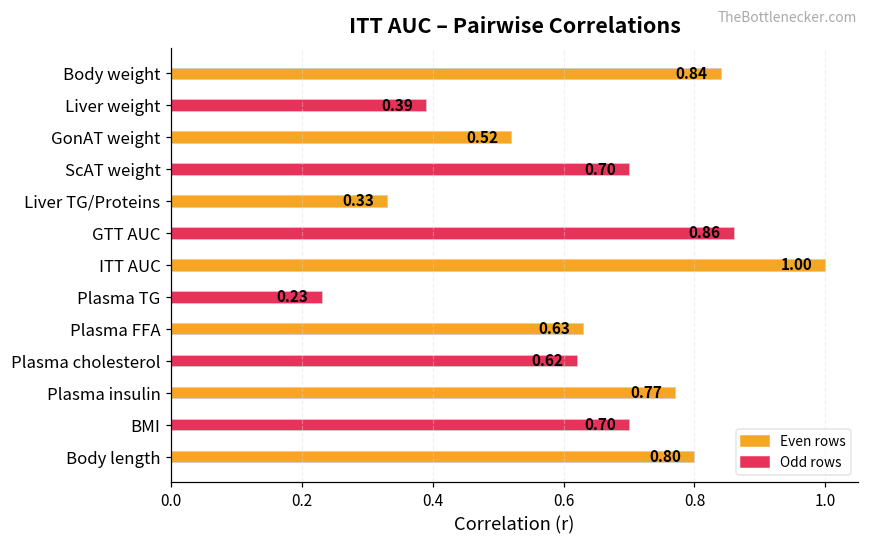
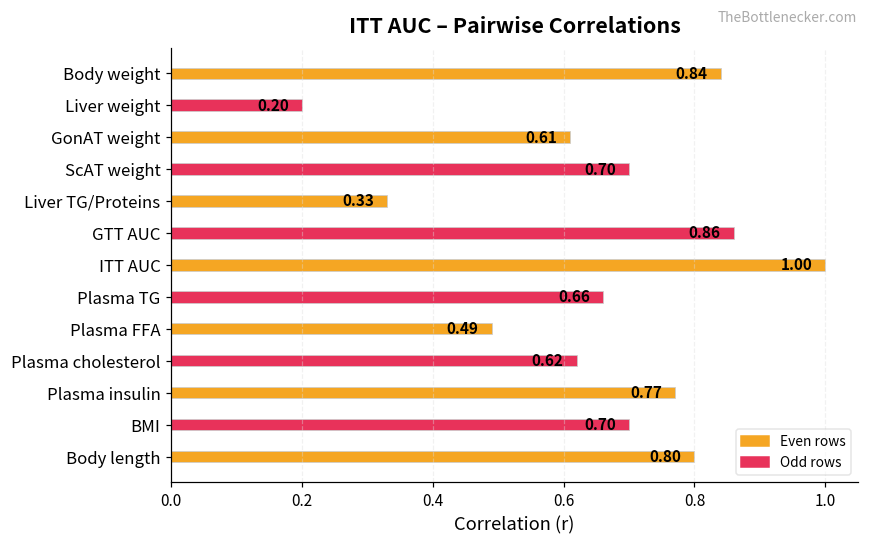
Liver weight: 0.39 -> 0.20
GonAT weight: 0.52 -> 0.61
Plasma TG: 0.23 -> 0.66
Plasma FFA: 0.63 -> 0.49
